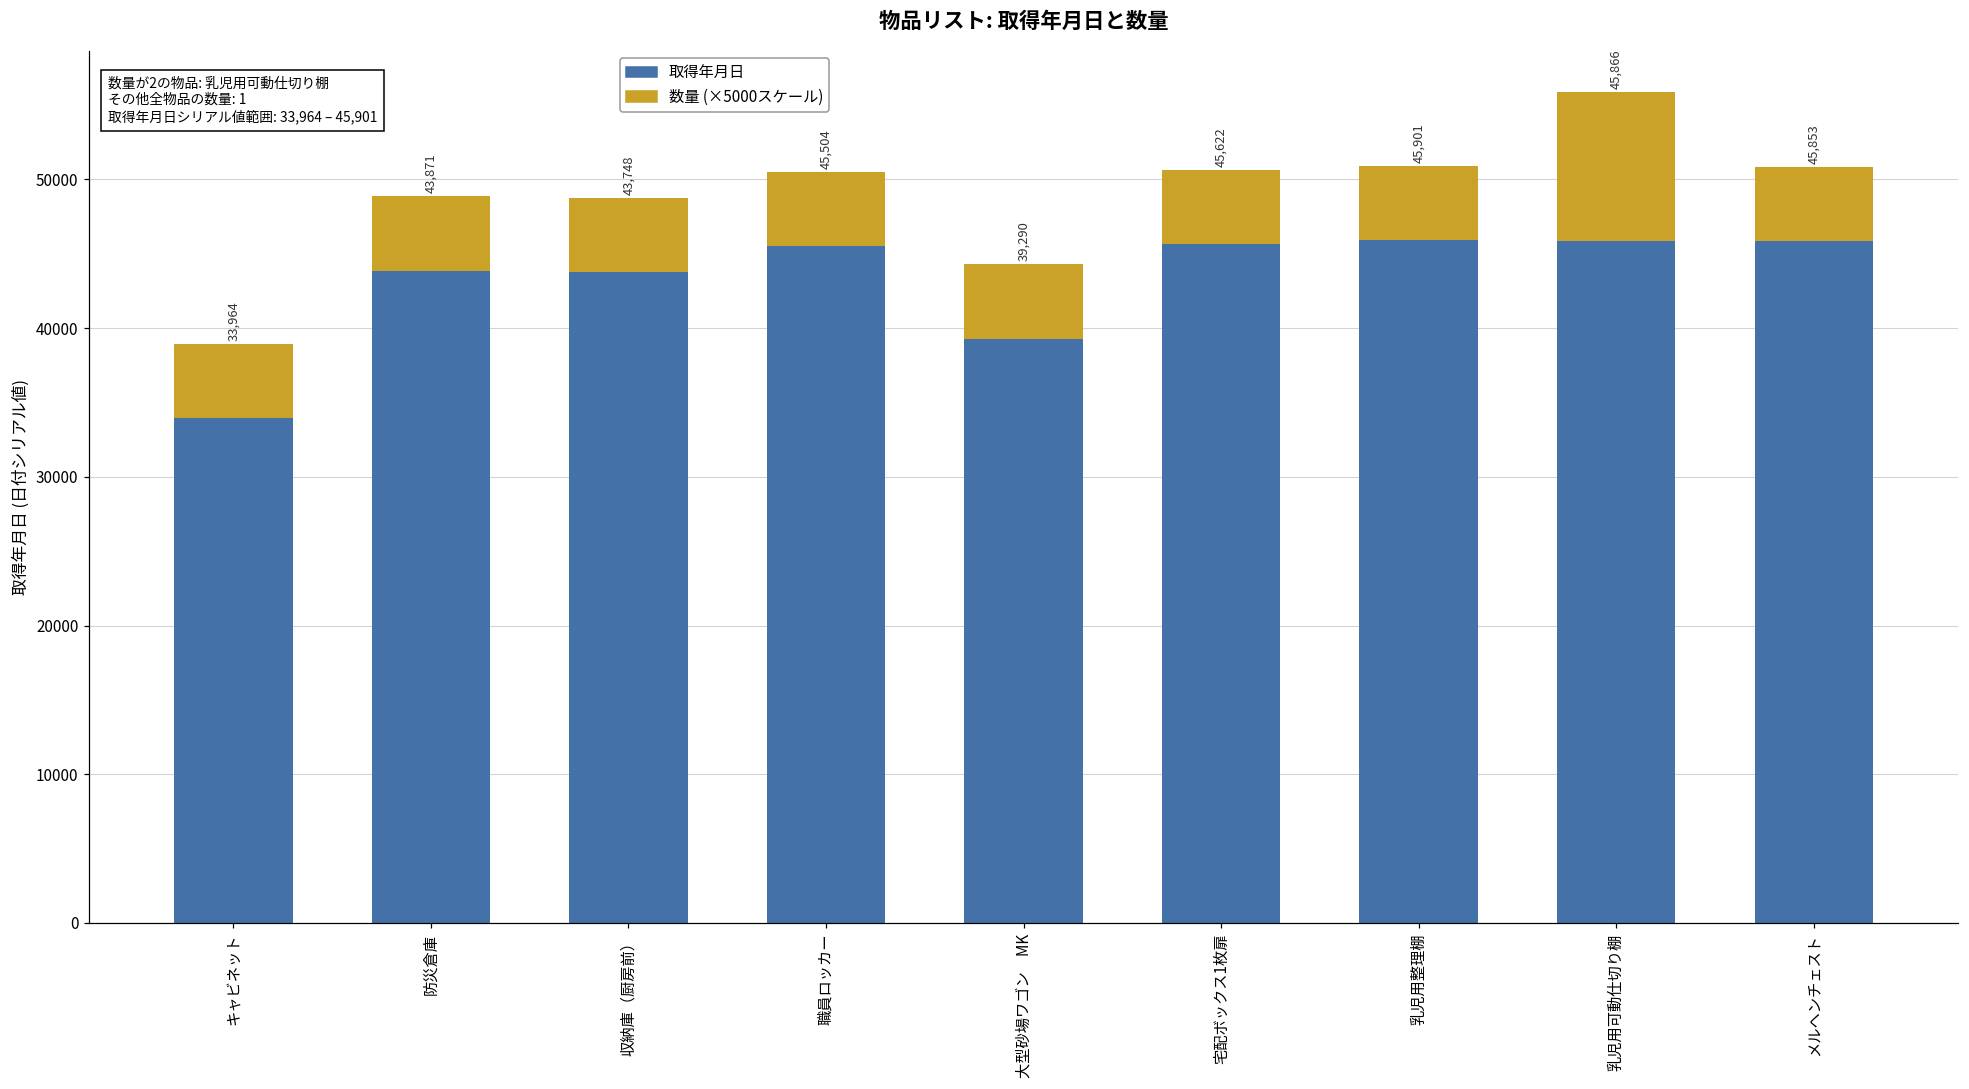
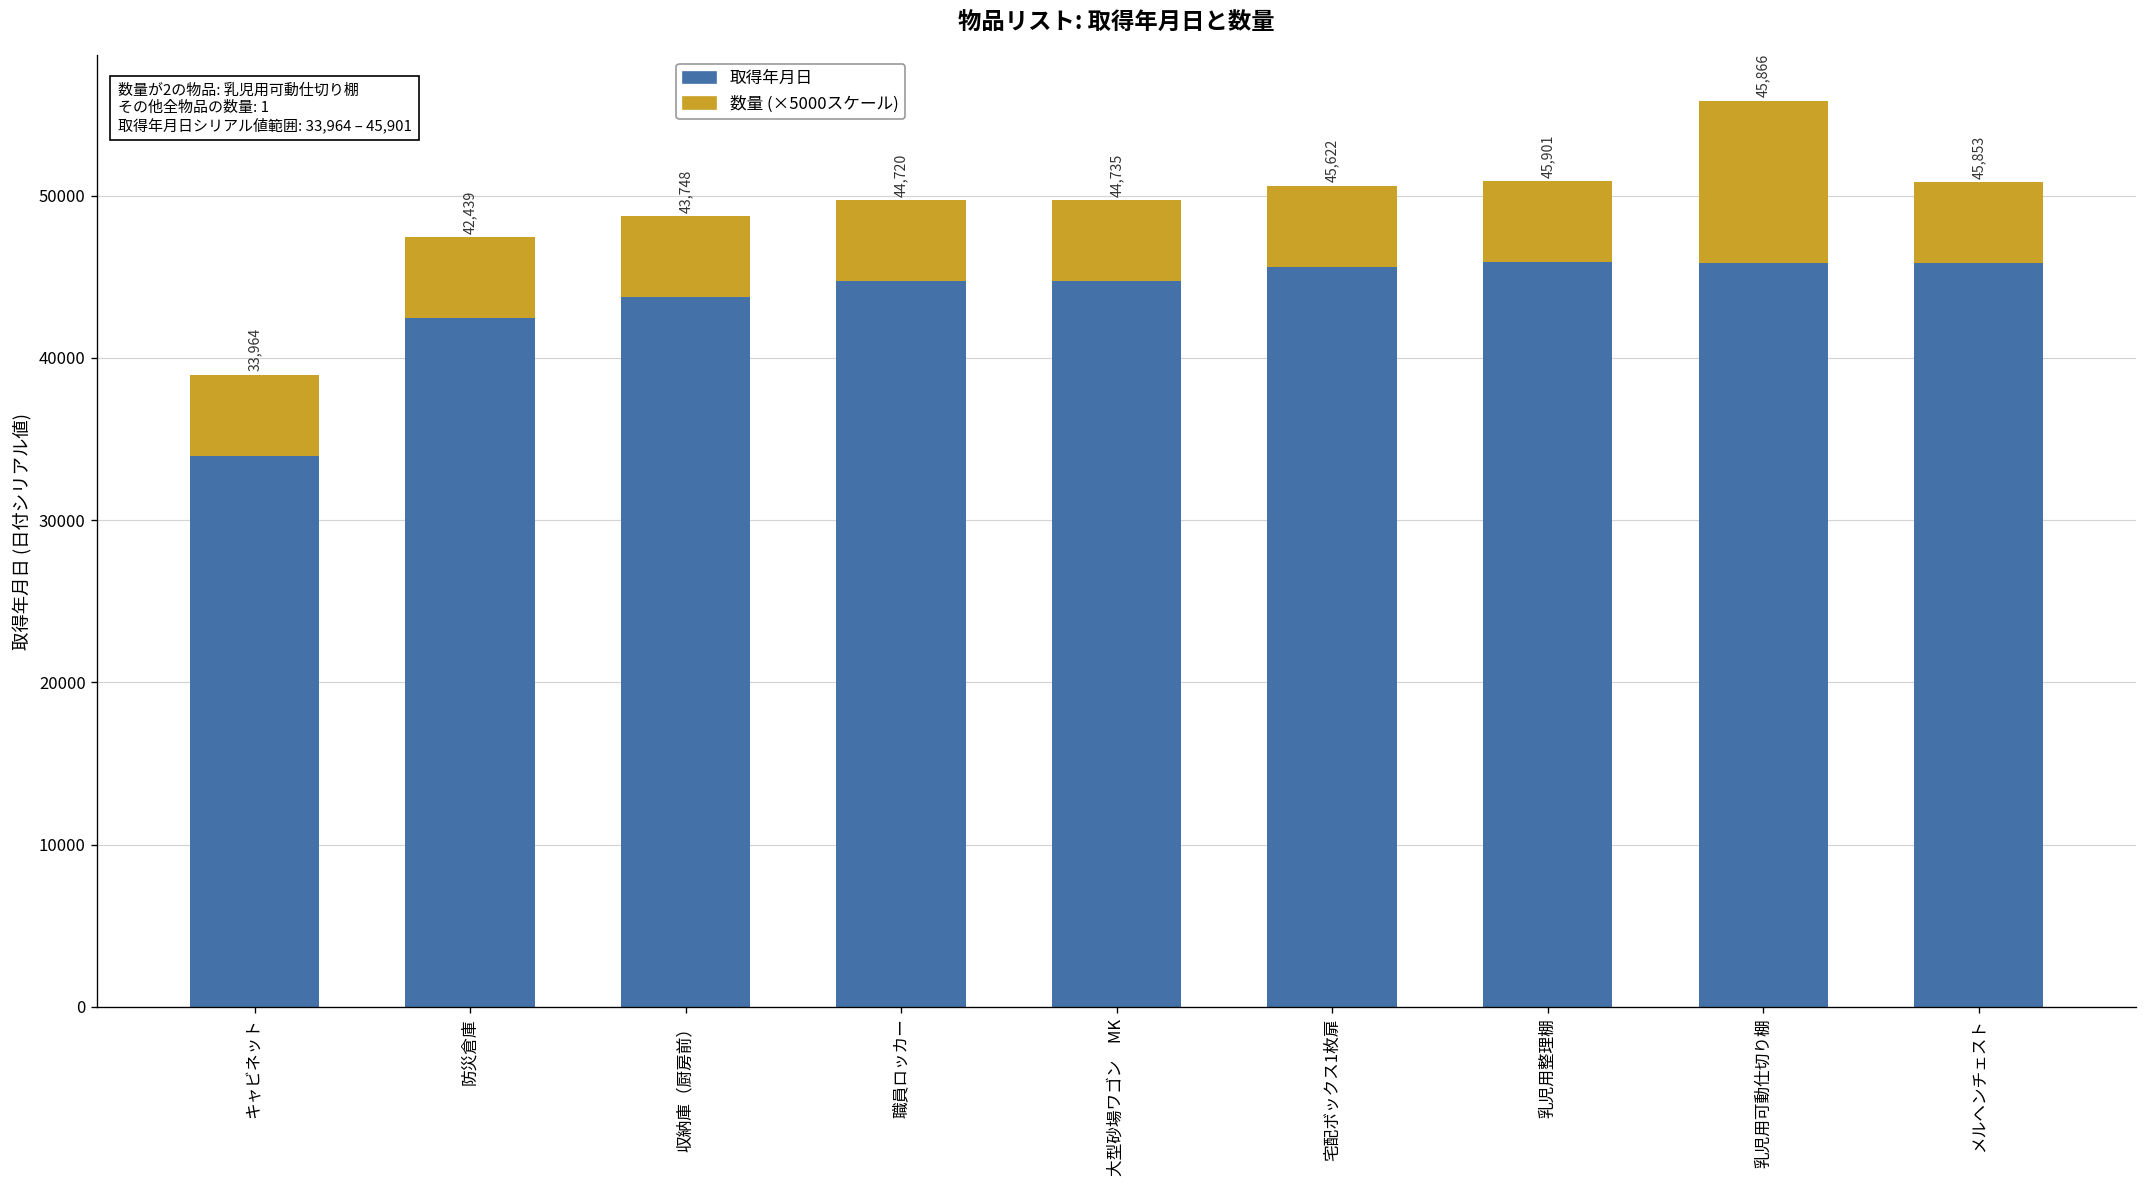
取得年月日, 防災倉庫: 43,871 -> 42,439
取得年月日, 職員ロッカー: 45,504 -> 44,720
取得年月日, 大型砂場ワゴン MK: 39,290 -> 44,735
